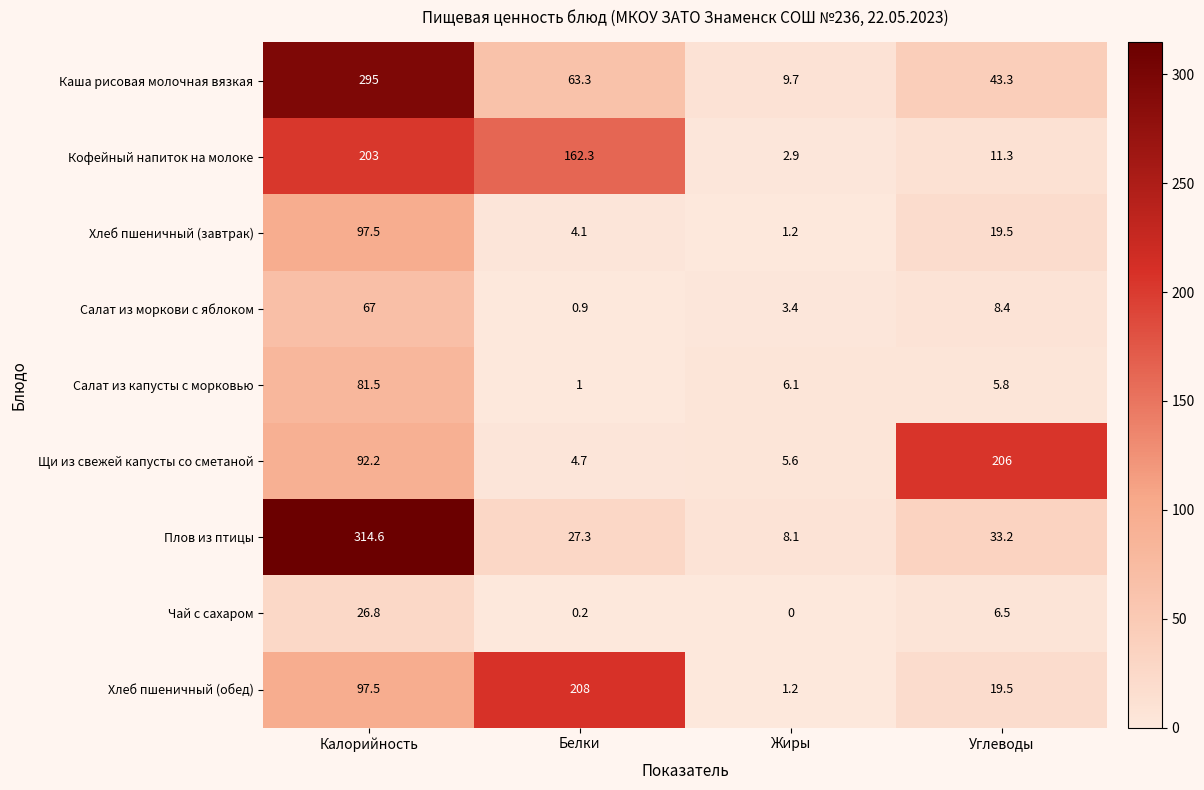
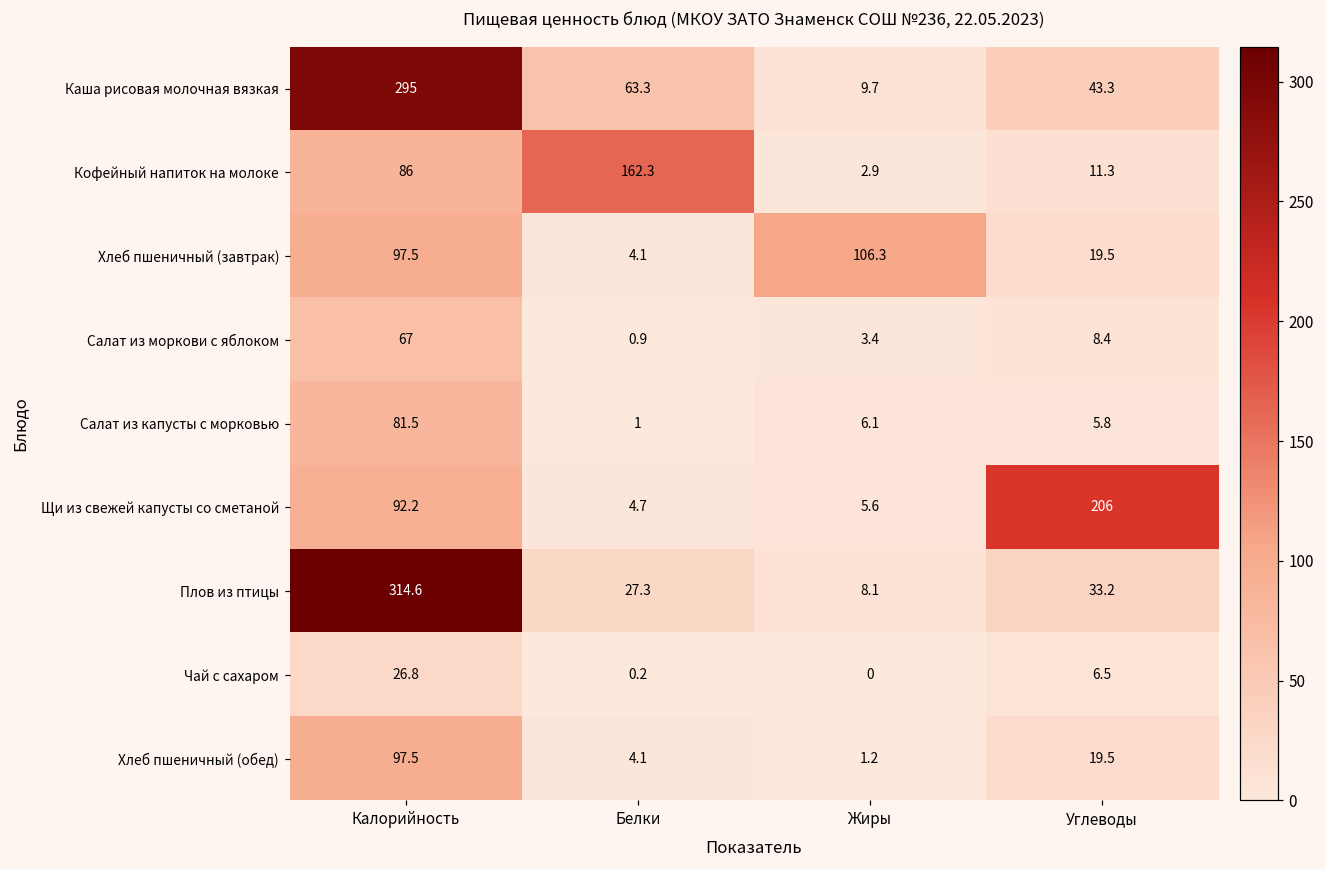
Кофейный напиток на молоке, Калорийность: 203 -> 86
Хлеб пшеничный (завтрак), Жиры: 1.2 -> 106.3
Хлеб пшеничный (обед), Белки: 208 -> 4.1
